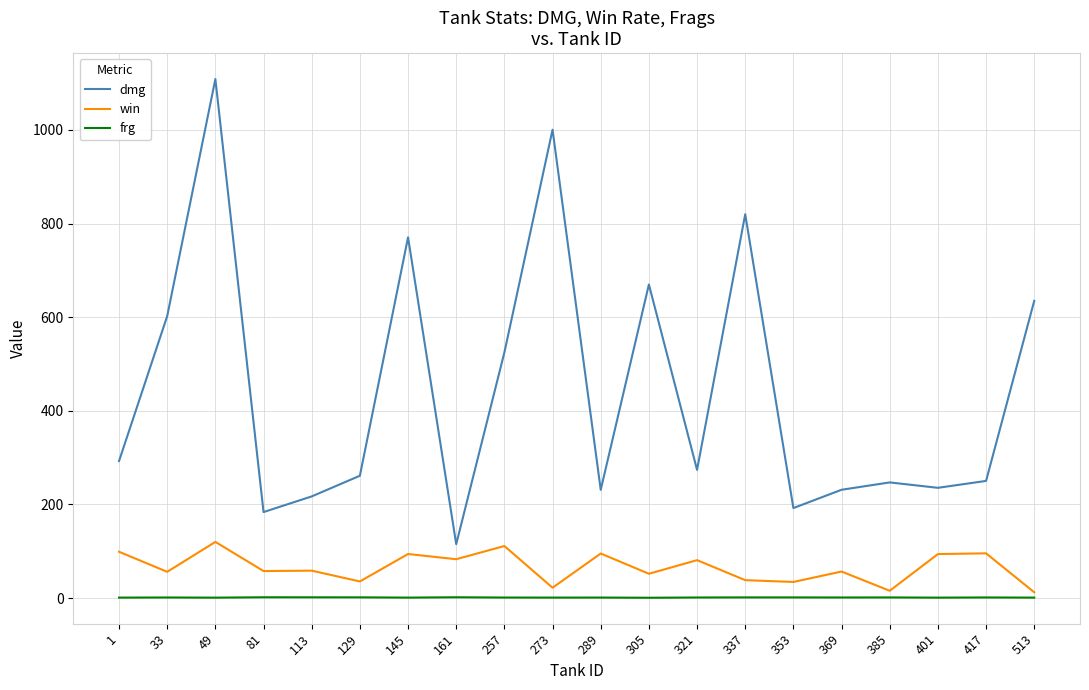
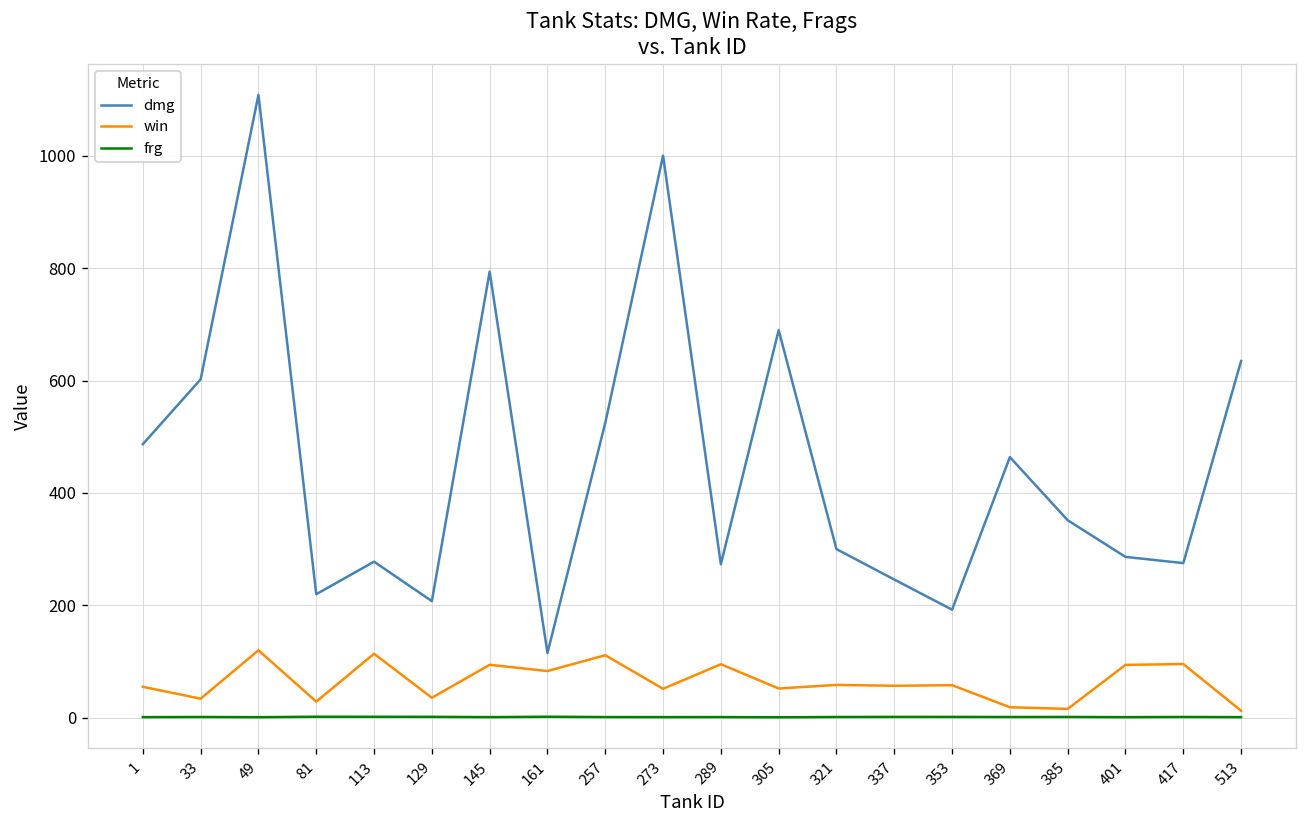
dmg, 1: 290 -> 490
win, 1: 100 -> 50
win, 33: 60 -> 30
dmg, 81: 180 -> 220
win, 81: 60 -> 30
dmg, 113: 220 -> 280
win, 113: 60 -> 110
dmg, 129: 260 -> 210
dmg, 145: 770 -> 790
win, 273: 20 -> 50
dmg, 289: 230 -> 270
dmg, 305: 670 -> 690
dmg, 321: 270 -> 300
win, 321: 80 -> 60
dmg, 337: 820 -> 250
win, 337: 40 -> 60
win, 353: 30 -> 60
dmg, 369: 230 -> 460
win, 369: 60 -> 20
dmg, 385: 250 -> 350
dmg, 401: 240 -> 290
dmg, 417: 250 -> 280
